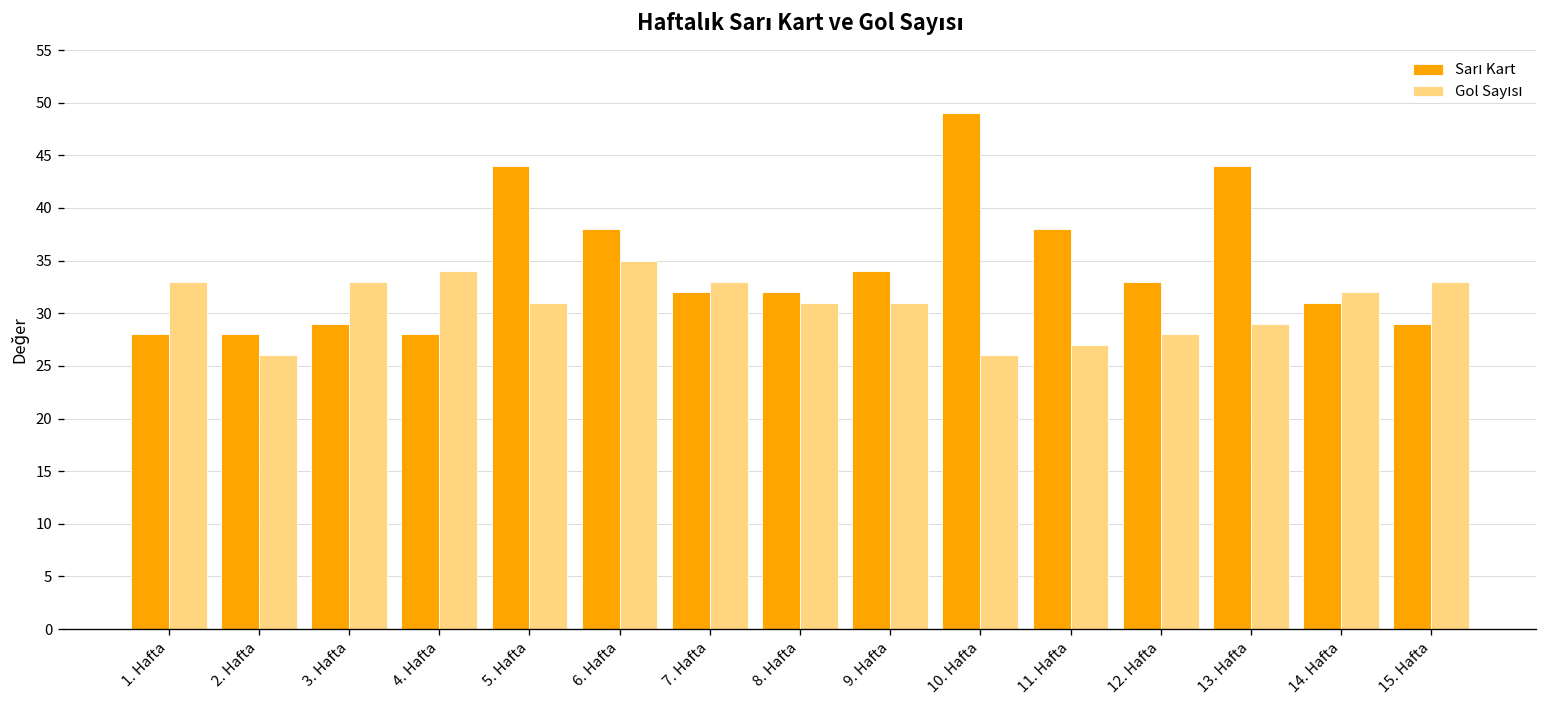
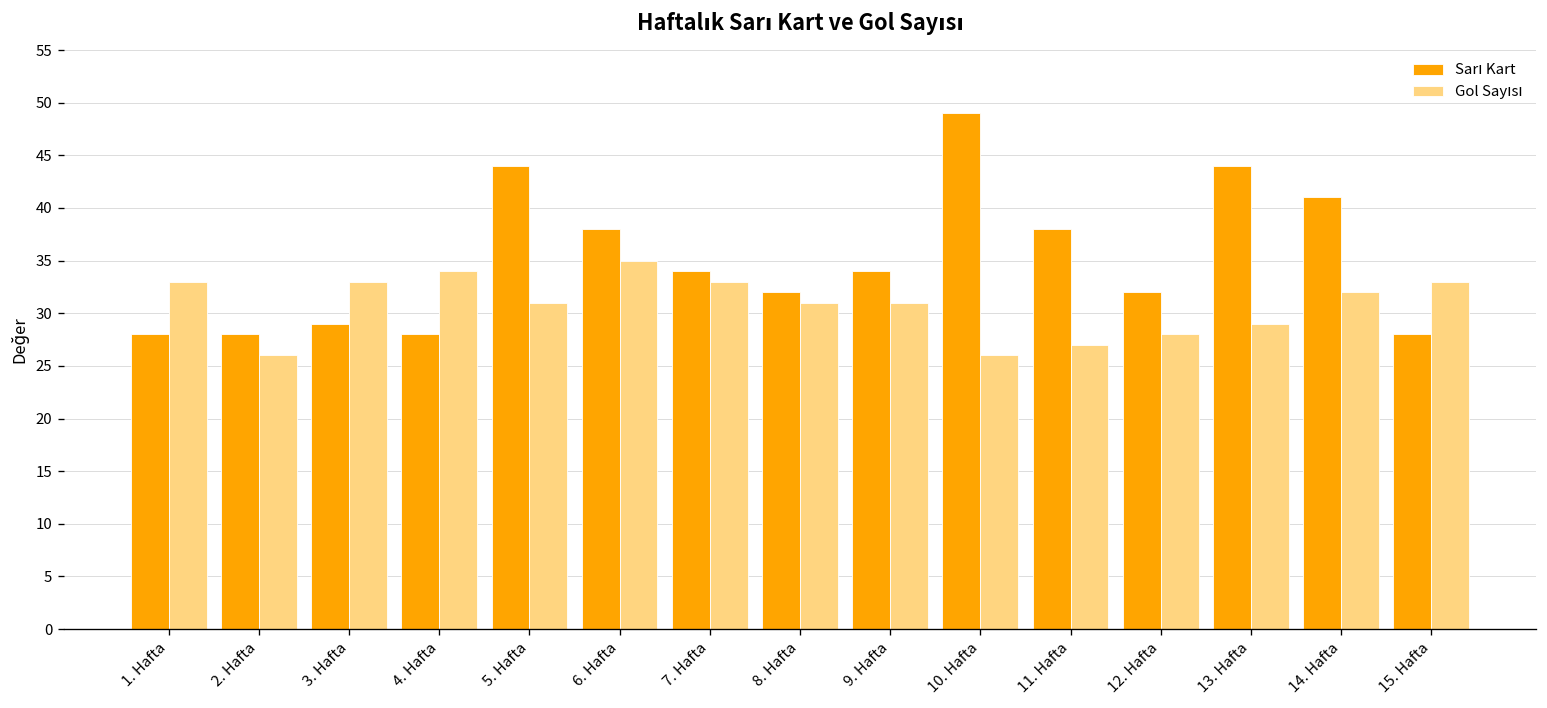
Sarı Kart, 7. Hafta: 32 -> 34
Sarı Kart, 12. Hafta: 33 -> 32
Sarı Kart, 14. Hafta: 31 -> 41
Sarı Kart, 15. Hafta: 29 -> 28
